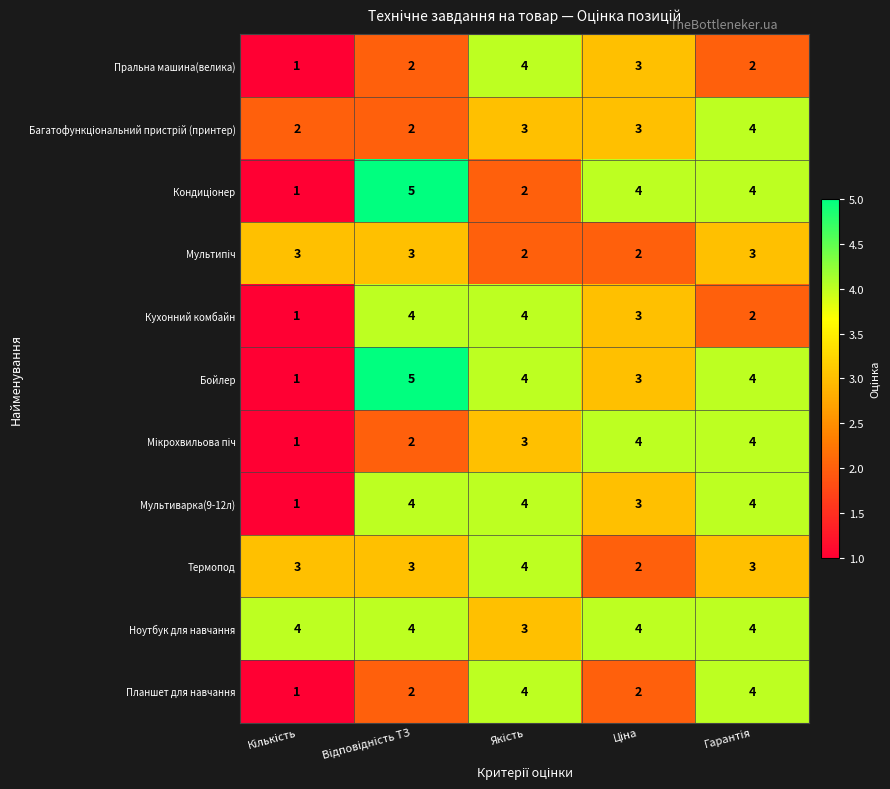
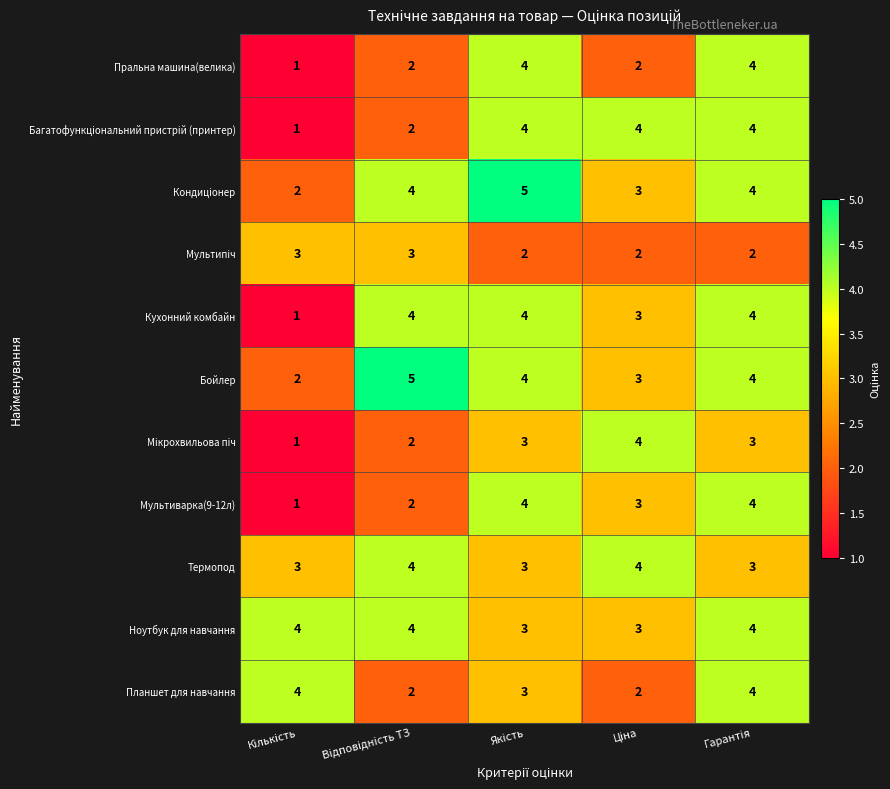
Пральна машина(велика), Ціна: 3 -> 2
Пральна машина(велика), Гарантія: 2 -> 4
Багатофункціональний пристрій (принтер), Кількість: 2 -> 1
Багатофункціональний пристрій (принтер), Якість: 3 -> 4
Багатофункціональний пристрій (принтер), Ціна: 3 -> 4
Кондиціонер, Кількість: 1 -> 2
Кондиціонер, Відповідність ТЗ: 5 -> 4
Кондиціонер, Якість: 2 -> 5
Кондиціонер, Ціна: 4 -> 3
Мультипіч, Гарантія: 3 -> 2
Кухонний комбайн, Гарантія: 2 -> 4
Бойлер, Кількість: 1 -> 2
Мікрохвильова піч, Гарантія: 4 -> 3
Мультиварка(9-12л), Відповідність ТЗ: 4 -> 2
Термопод, Відповідність ТЗ: 3 -> 4
Термопод, Якість: 4 -> 3
Термопод, Ціна: 2 -> 4
Ноутбук для навчання, Ціна: 4 -> 3
Планшет для навчання, Кількість: 1 -> 4
Планшет для навчання, Якість: 4 -> 3
